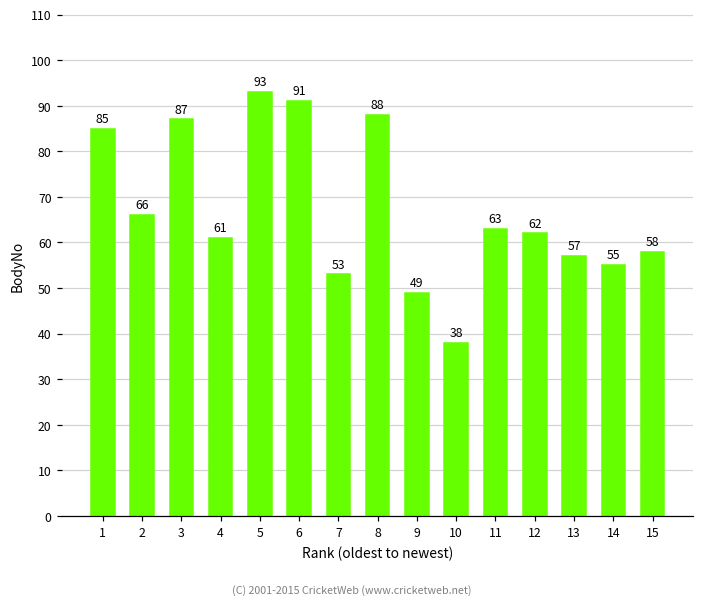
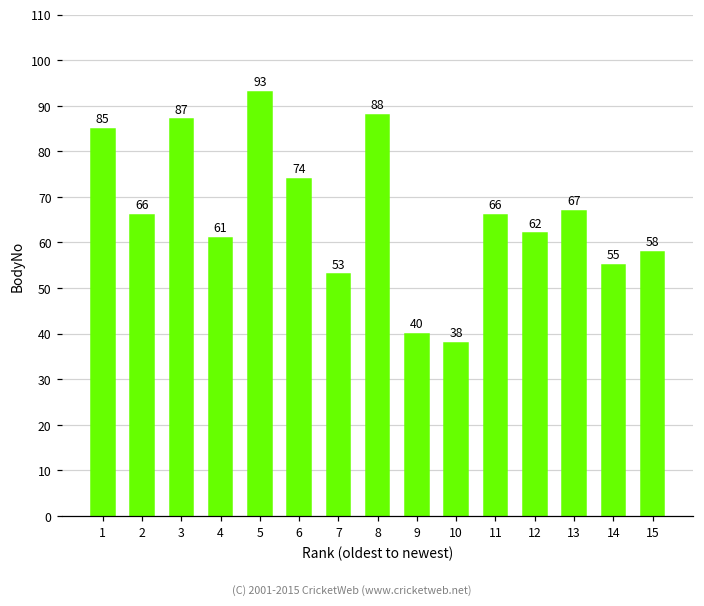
6: 91 -> 74
9: 49 -> 40
11: 63 -> 66
13: 57 -> 67
